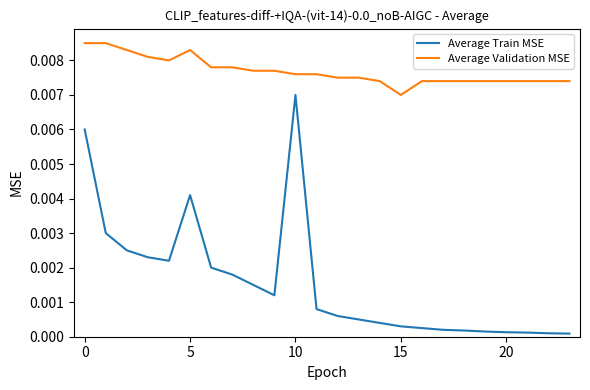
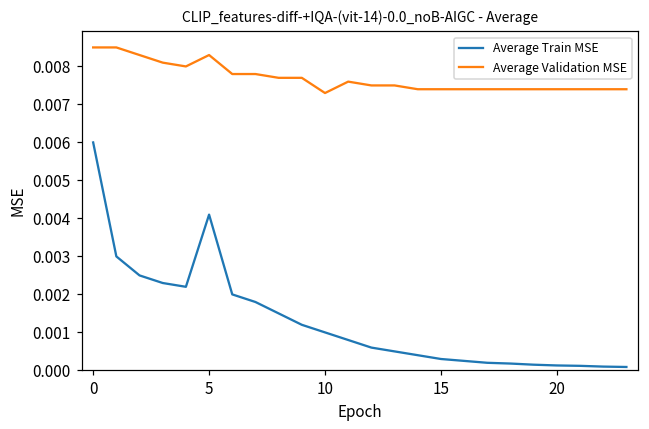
Average Train MSE, 10: 0.007 -> 0.001
Average Validation MSE, 10: 0.0076 -> 0.0073
Average Validation MSE, 15: 0.0070 -> 0.0074
